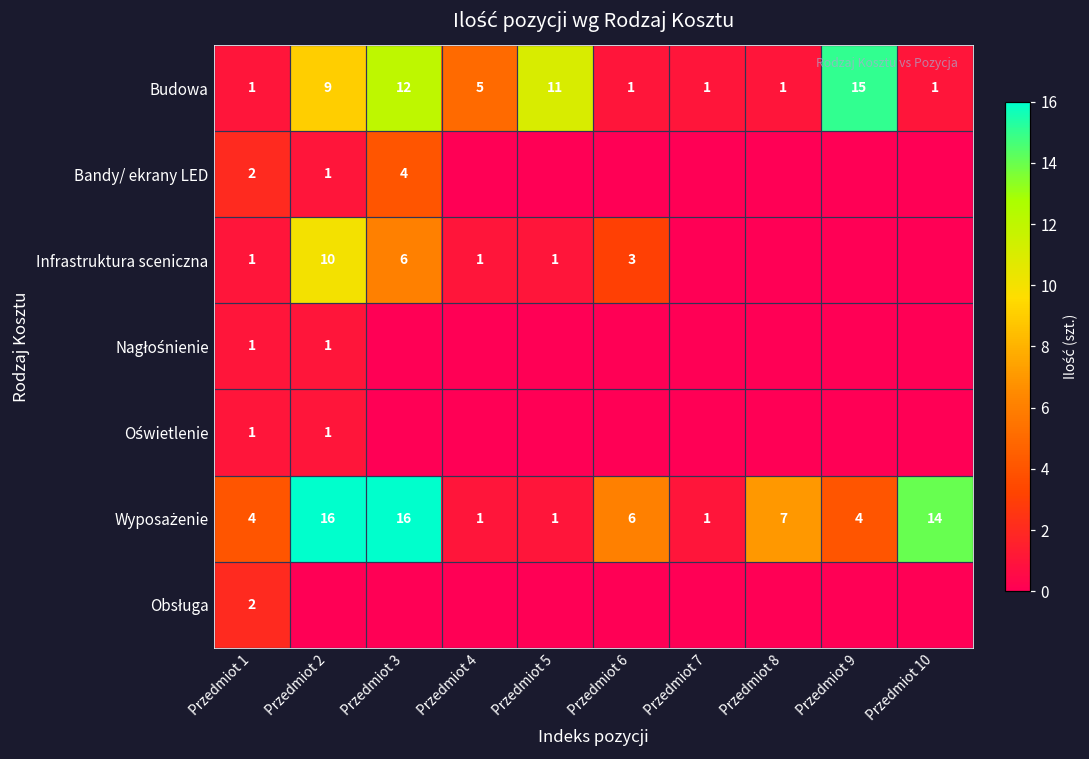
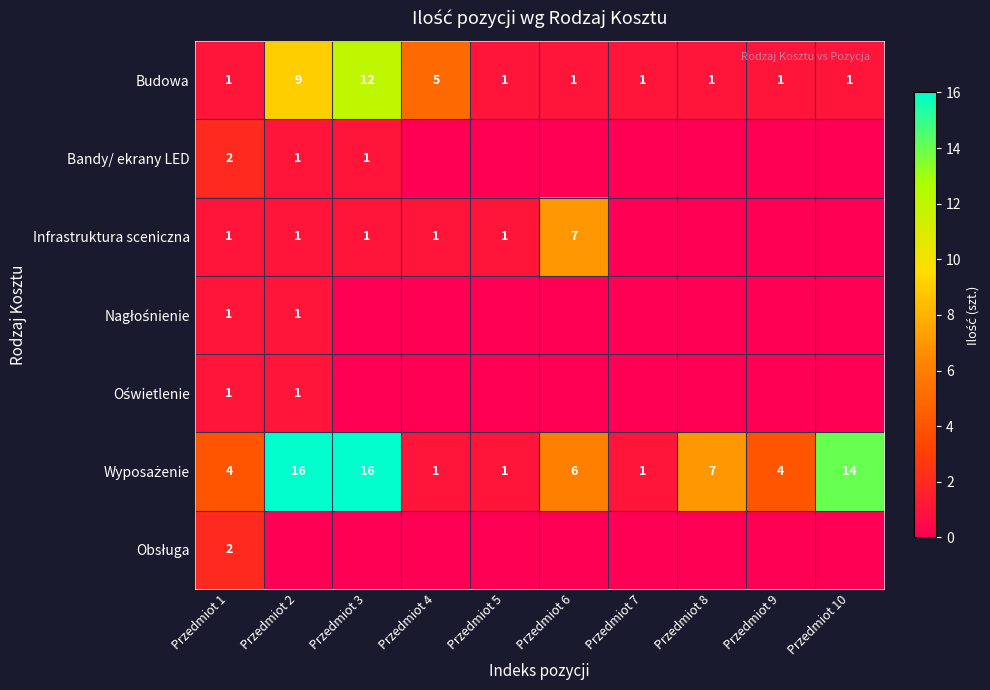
Budowa, Przedmiot 5: 11 -> 1
Budowa, Przedmiot 9: 15 -> 1
Bandy/ ekrany LED, Przedmiot 3: 4 -> 1
Infrastruktura sceniczna, Przedmiot 2: 10 -> 1
Infrastruktura sceniczna, Przedmiot 3: 6 -> 1
Infrastruktura sceniczna, Przedmiot 6: 3 -> 7
